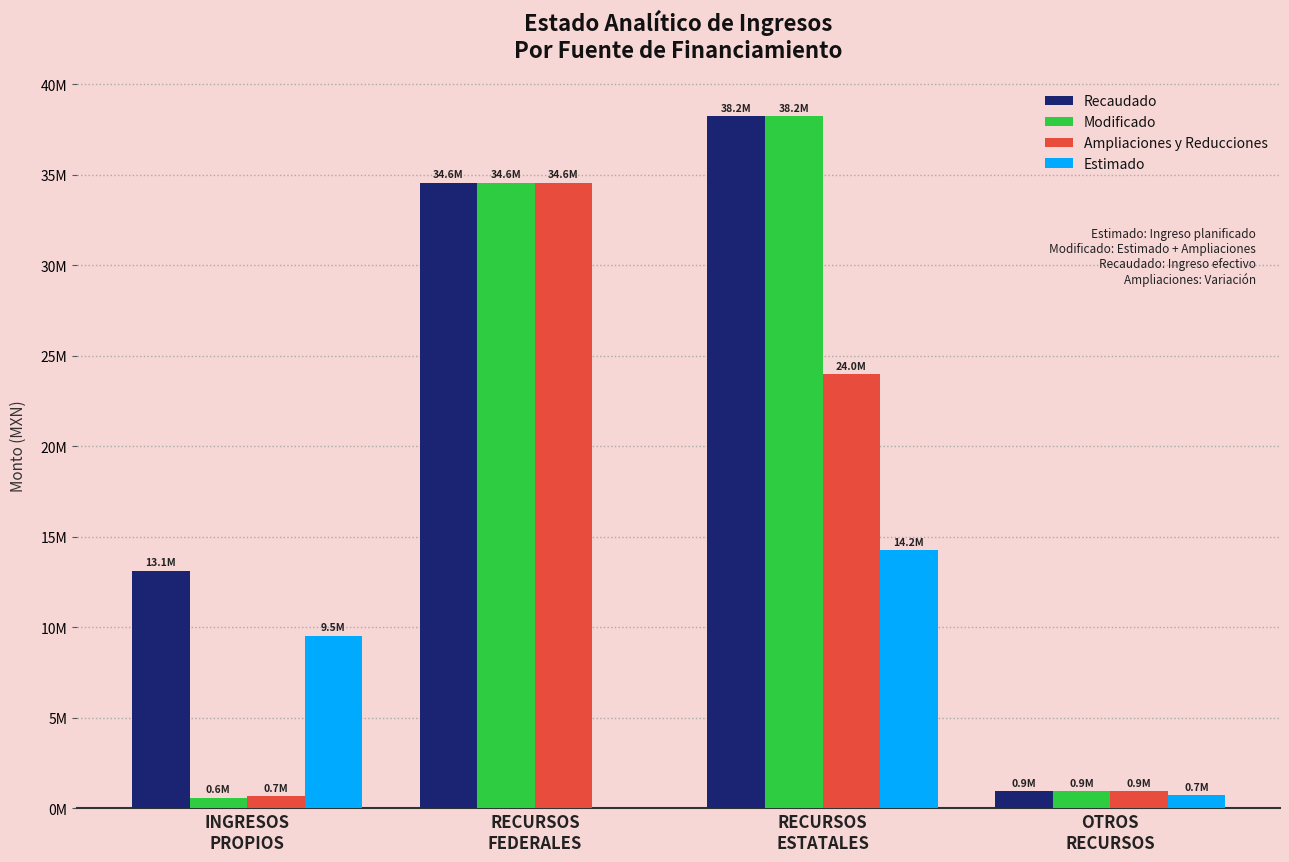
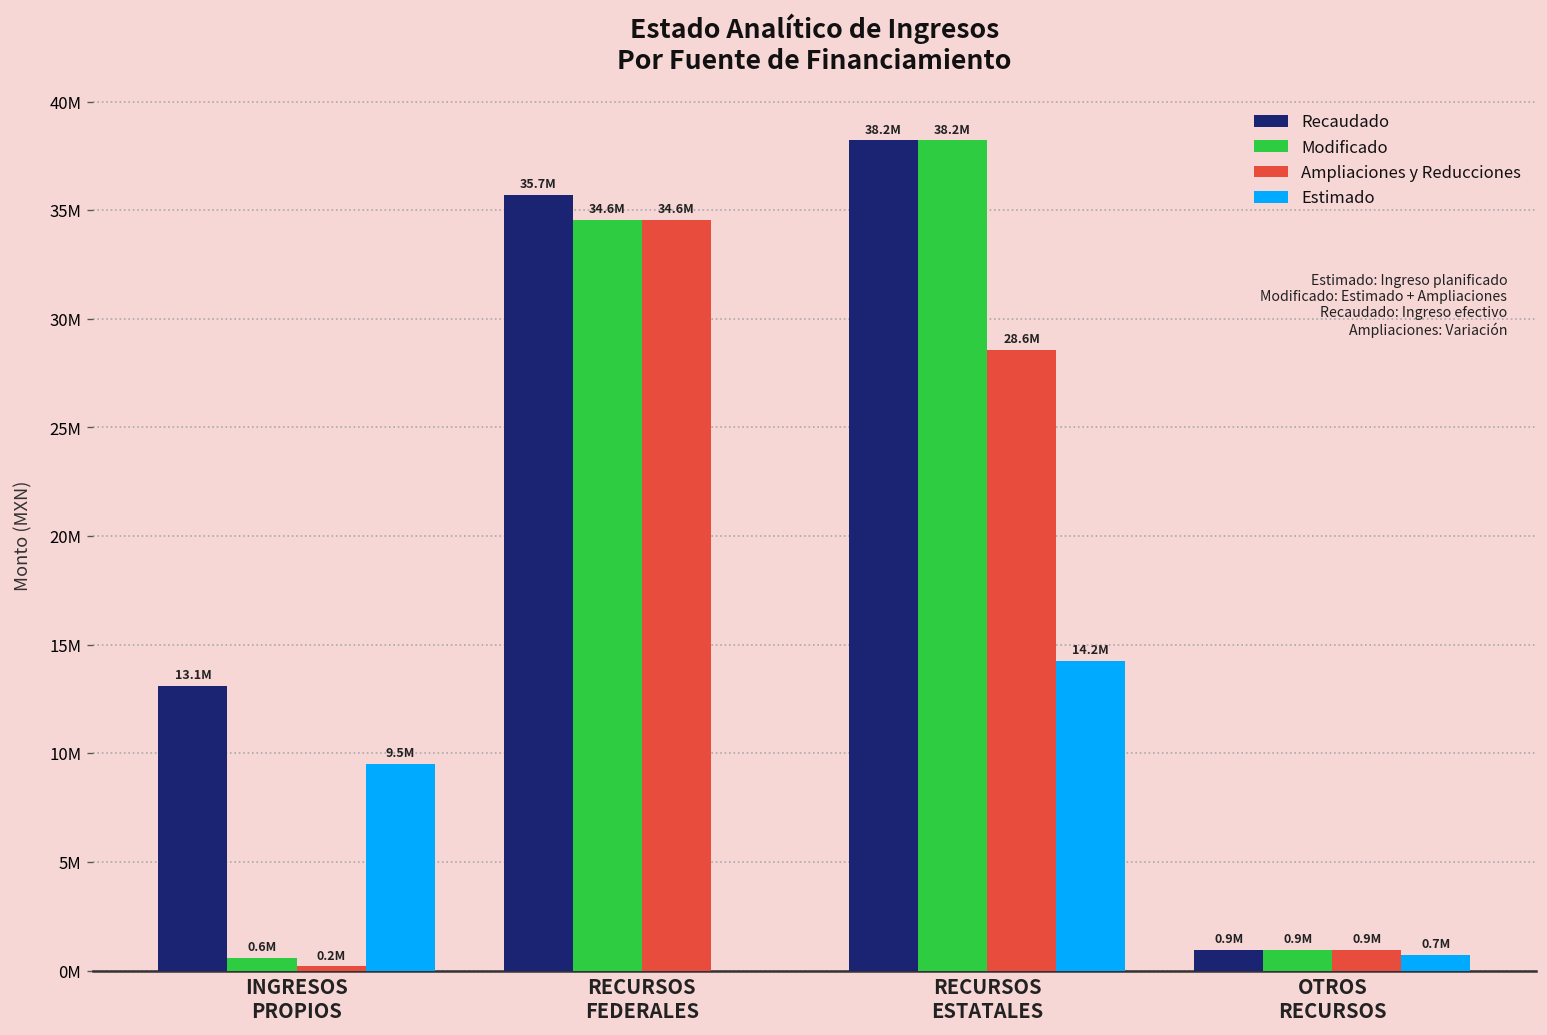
Ampliaciones y Reducciones, INGRESOS PROPIOS: 0.7M -> 0.2M
Recaudado, RECURSOS FEDERALES: 34.6M -> 35.7M
Ampliaciones y Reducciones, RECURSOS ESTATALES: 24.0M -> 28.6M
